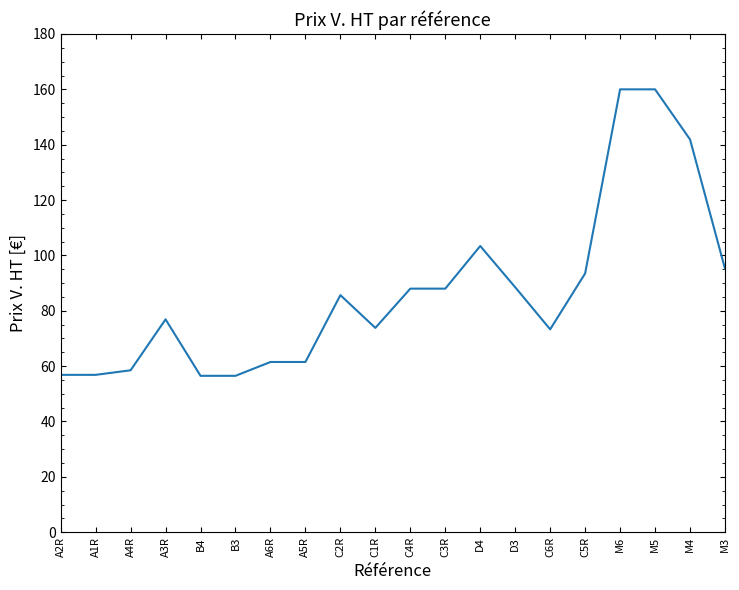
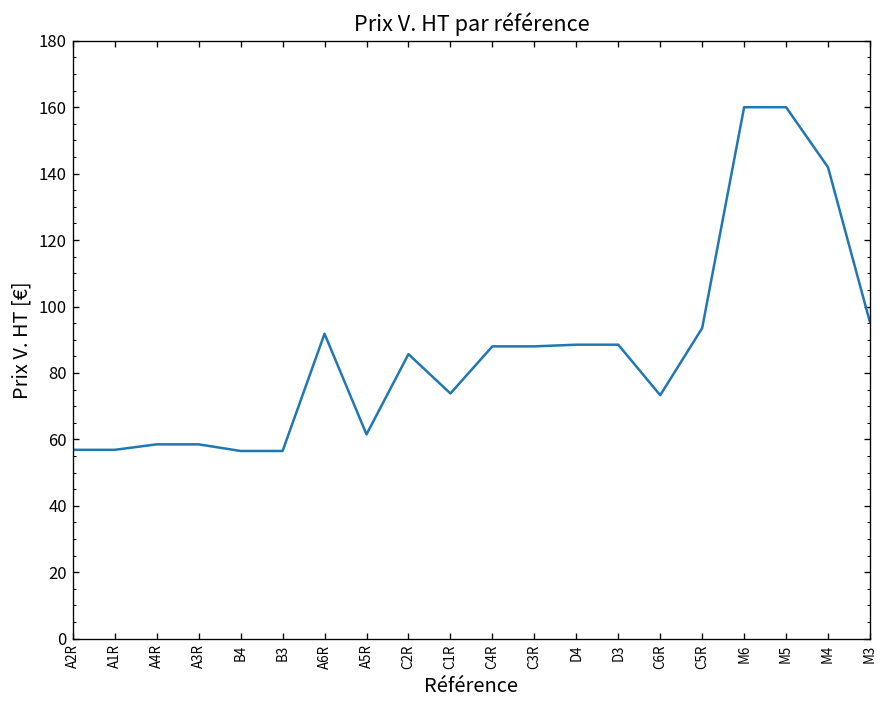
A3R: 77 -> 59
A6R: 62 -> 92
D4: 103 -> 89
